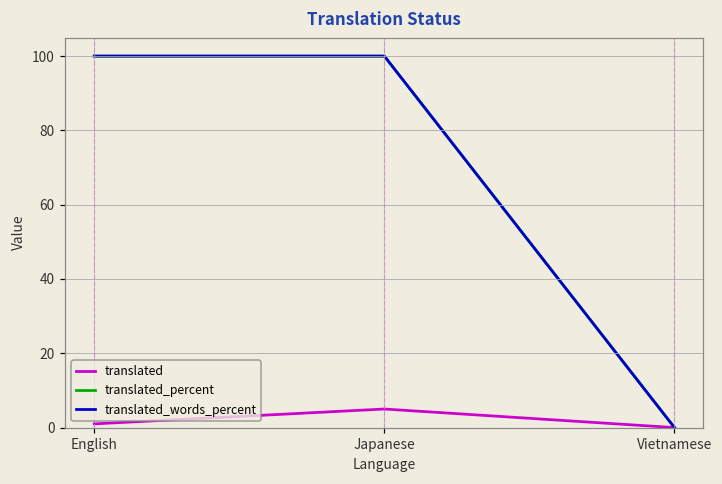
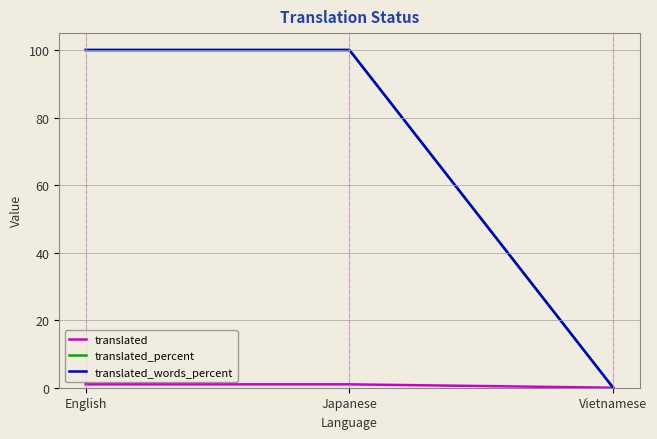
translated, Japanese: 5 -> 1
